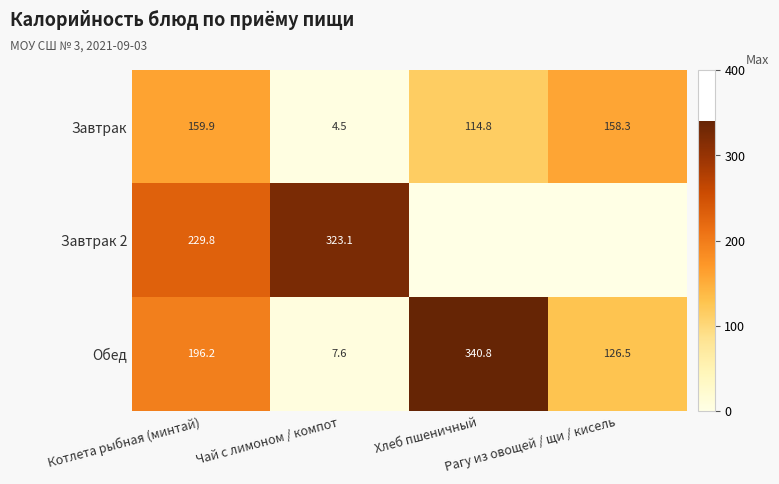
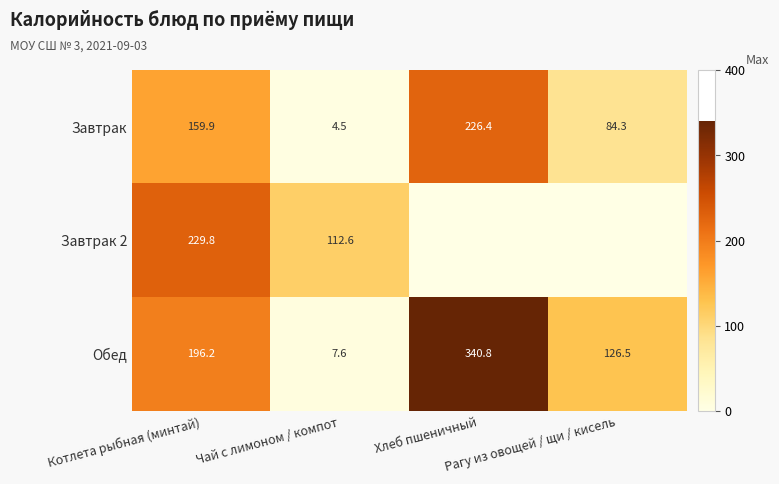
Завтрак, Хлеб пшеничный: 114.8 -> 226.4
Завтрак, Рагу из овощей / щи / кисель: 158.3 -> 84.3
Завтрак 2, Чай с лимоном / компот: 323.1 -> 112.6
